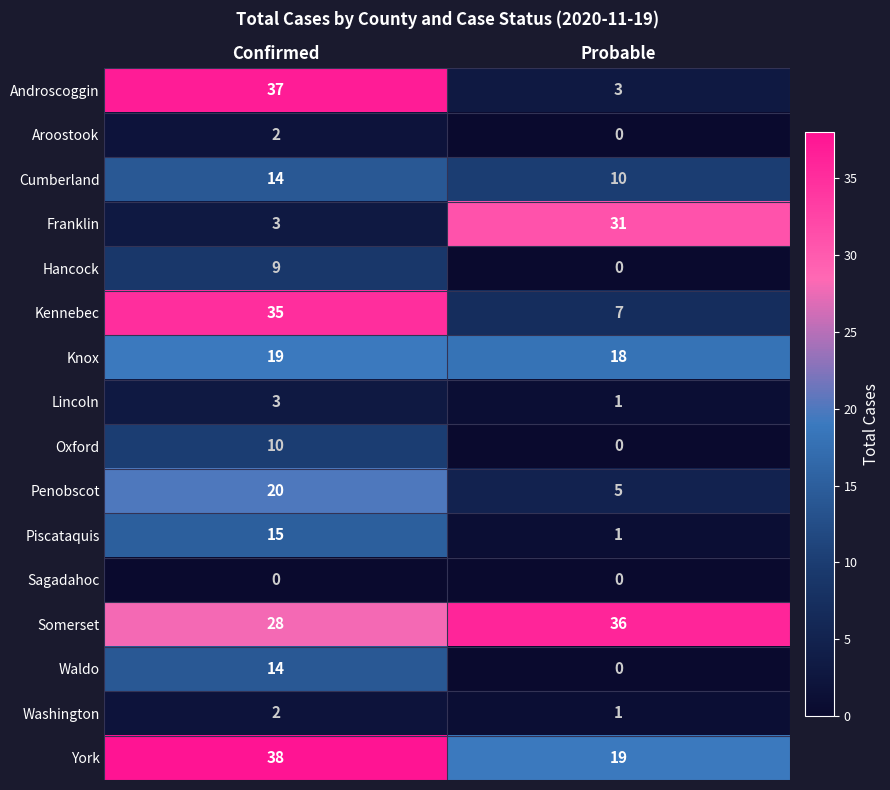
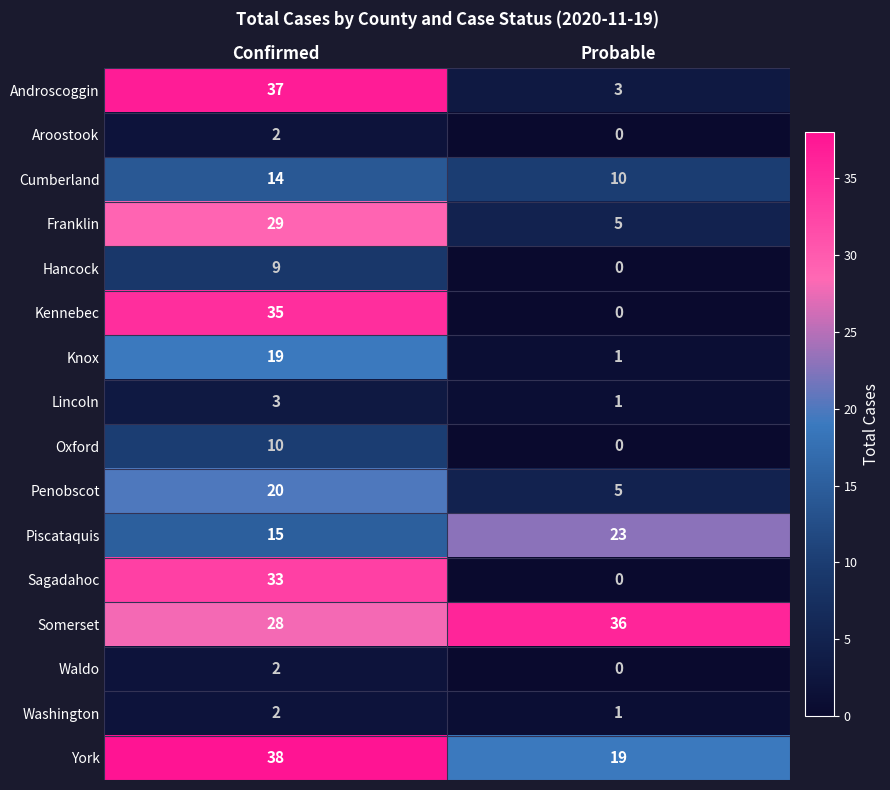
Franklin, Confirmed: 3 -> 29
Franklin, Probable: 31 -> 5
Kennebec, Probable: 7 -> 0
Knox, Probable: 18 -> 1
Piscataquis, Probable: 1 -> 23
Sagadahoc, Confirmed: 0 -> 33
Waldo, Confirmed: 14 -> 2
